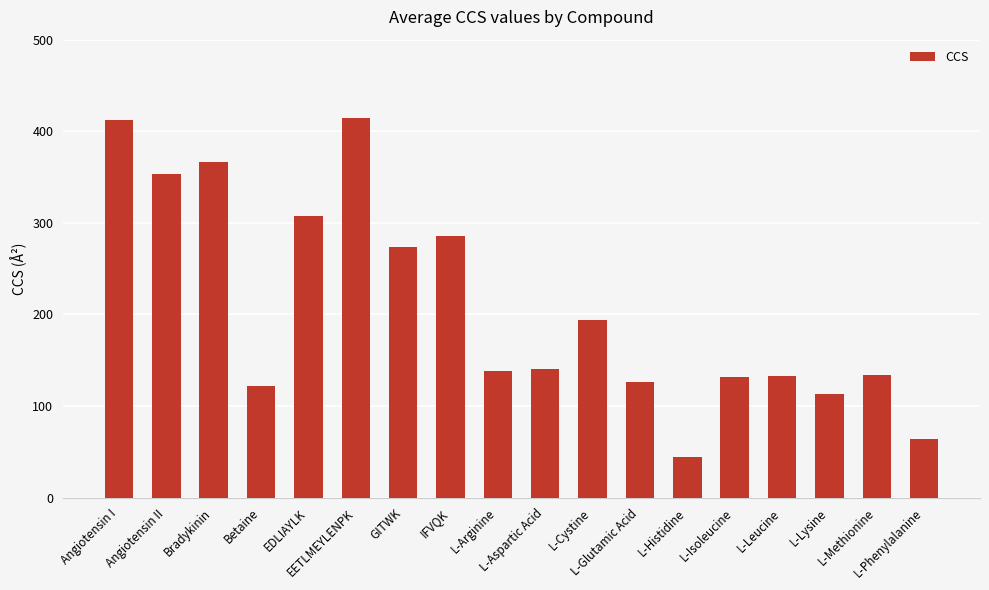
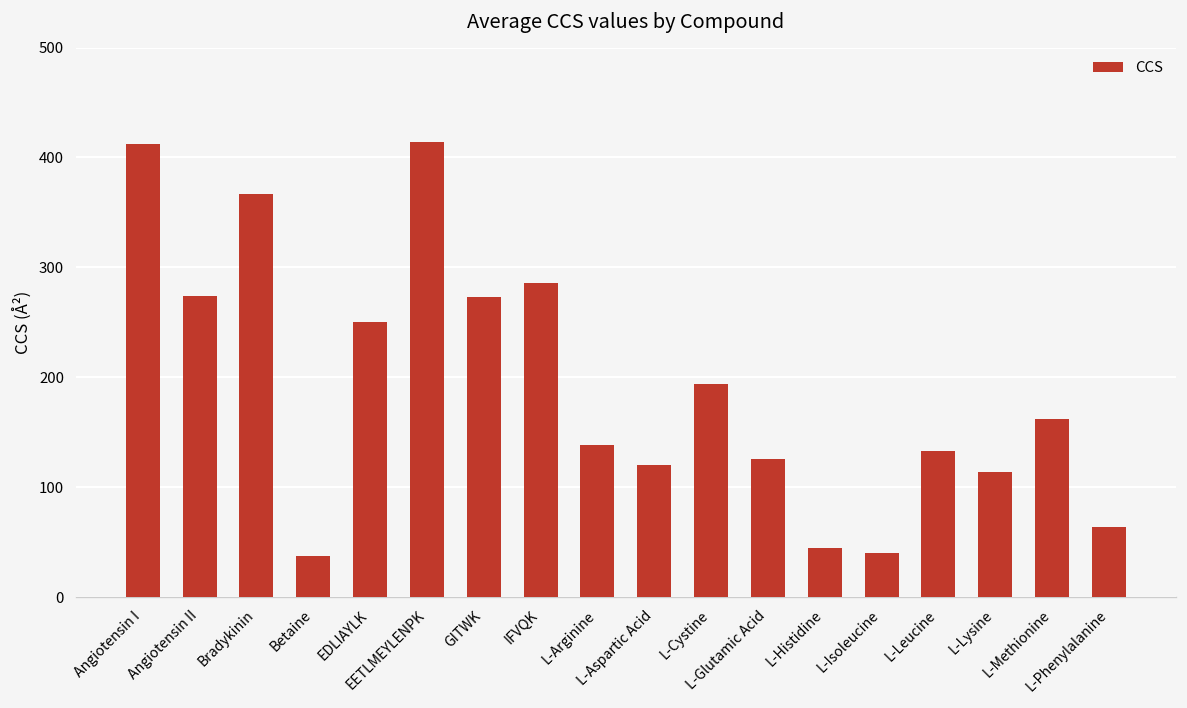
Angiotensin II: 350 -> 270
Betaine: 120 -> 40
EDLIAYLK: 310 -> 250
L-Aspartic Acid: 140 -> 120
L-Isoleucine: 130 -> 40
L-Methionine: 130 -> 160
